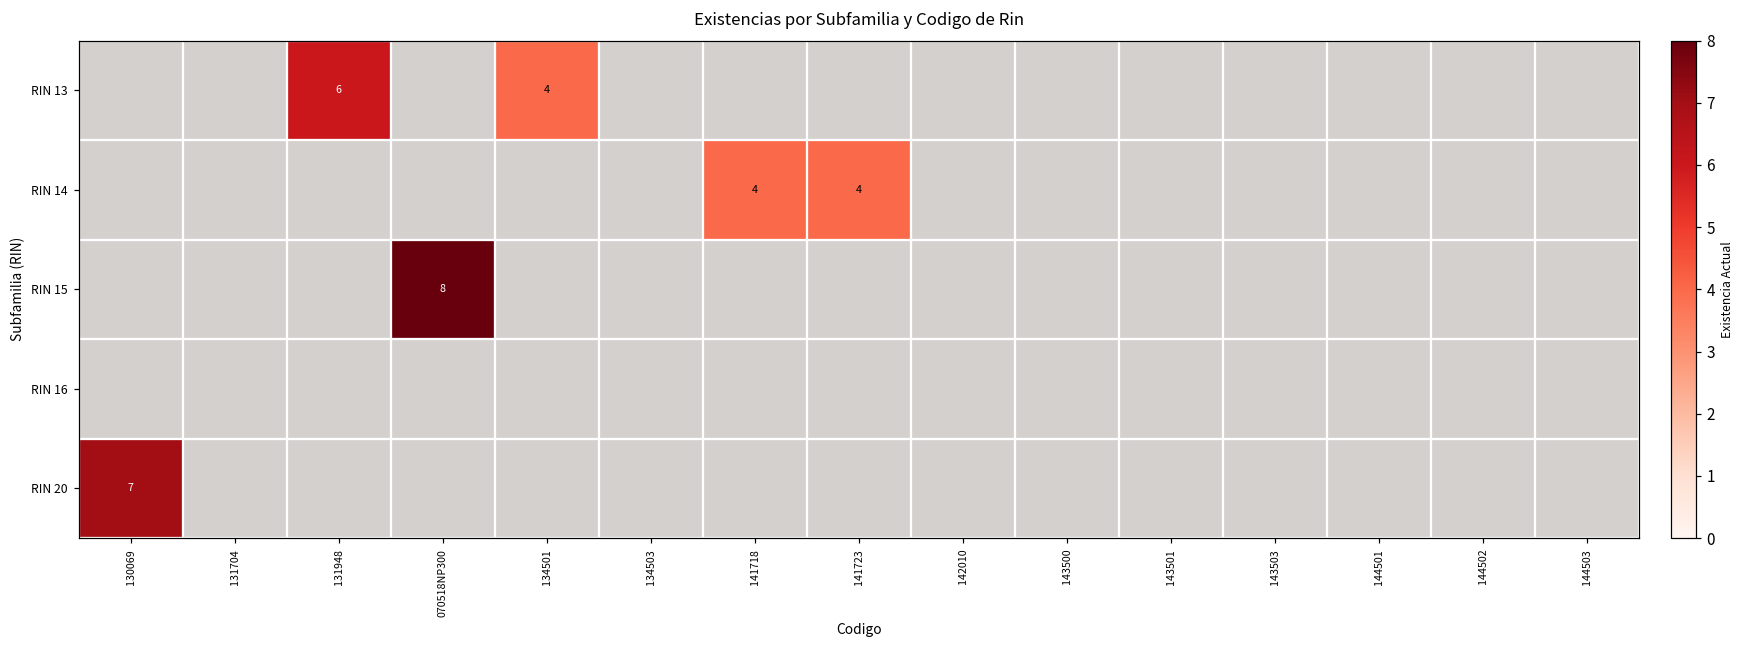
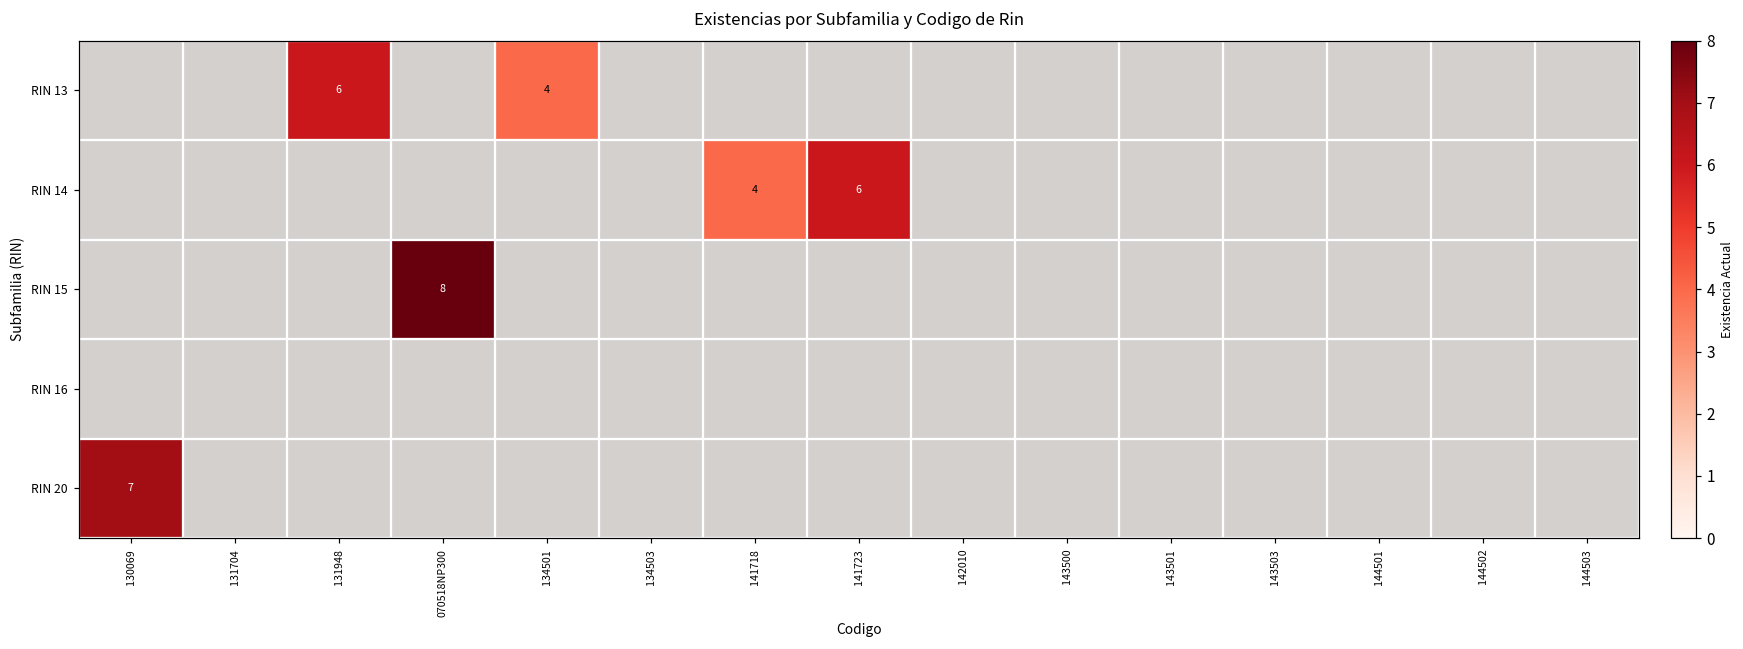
RIN 14, 141723: 4 -> 6
